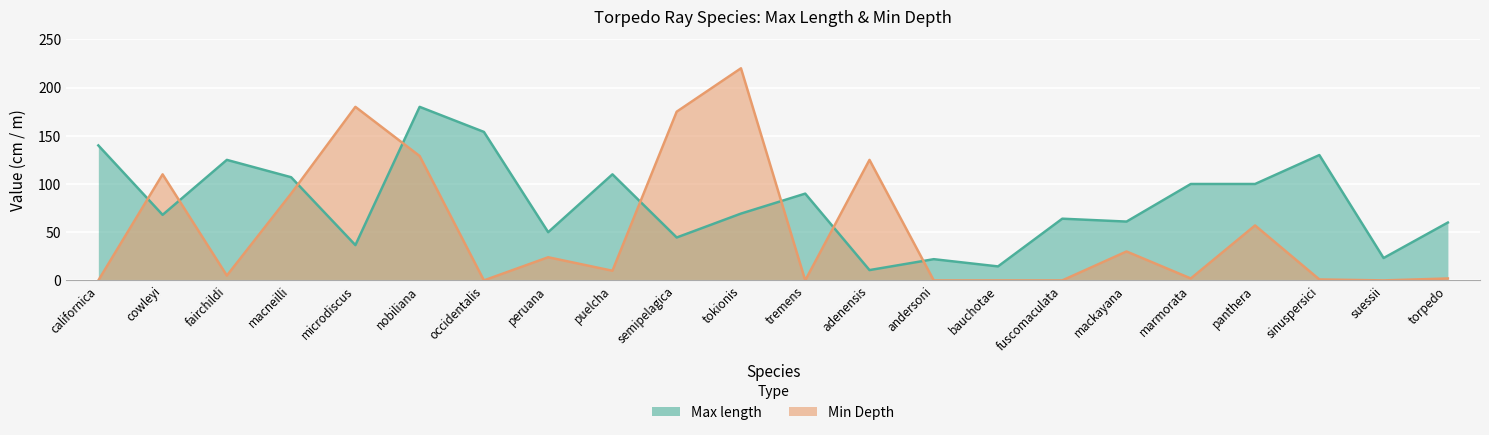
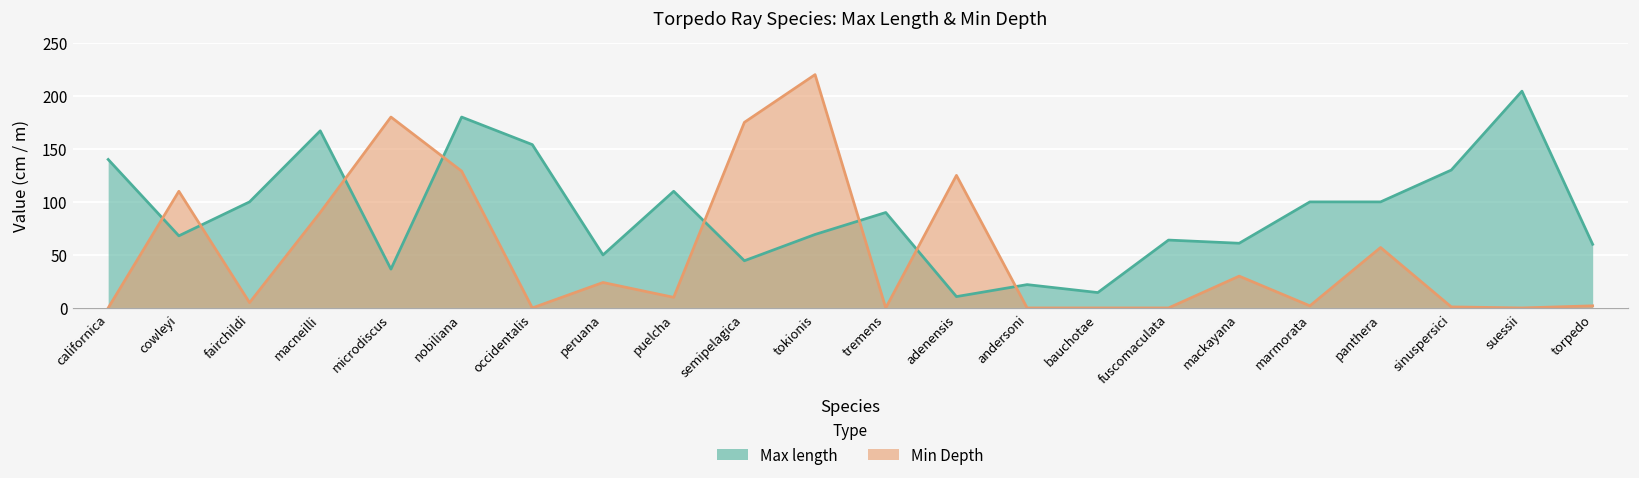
Max length, fairchildi: 130 -> 100
Max length, macneilli: 110 -> 170
Max length, suessii: 20 -> 200
